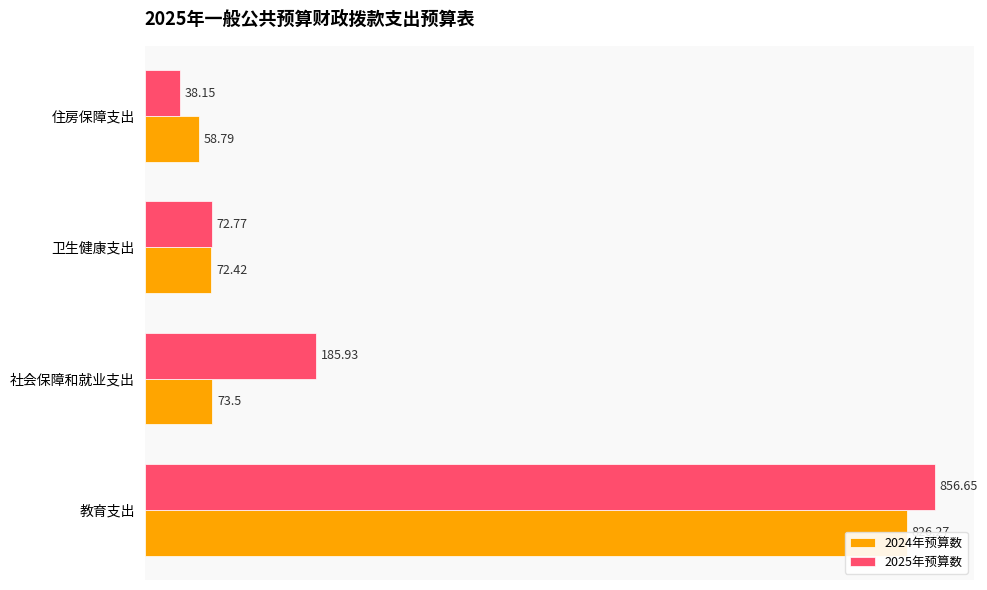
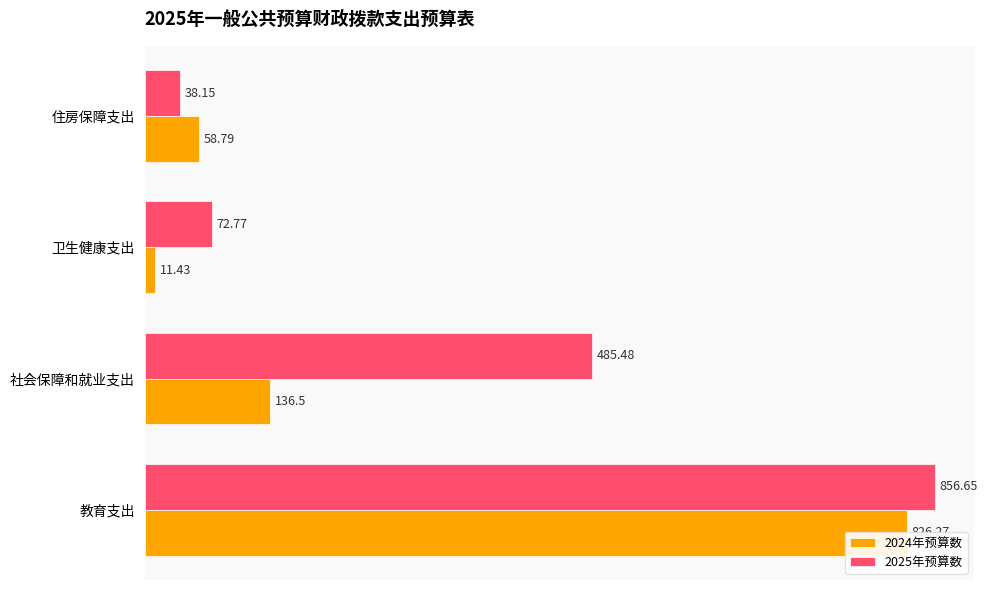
2024年预算数, 卫生健康支出: 72.42 -> 11.43
2025年预算数, 社会保障和就业支出: 185.93 -> 485.48
2024年预算数, 社会保障和就业支出: 73.5 -> 136.5
